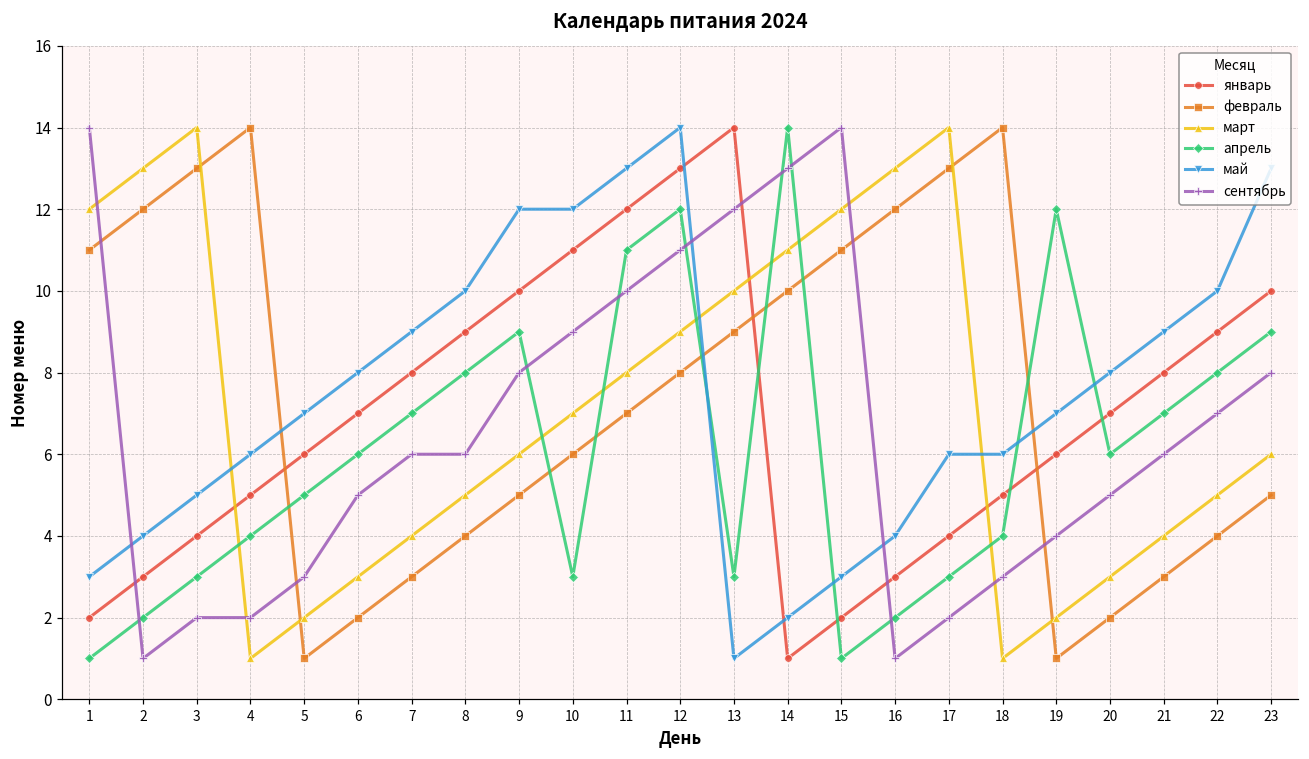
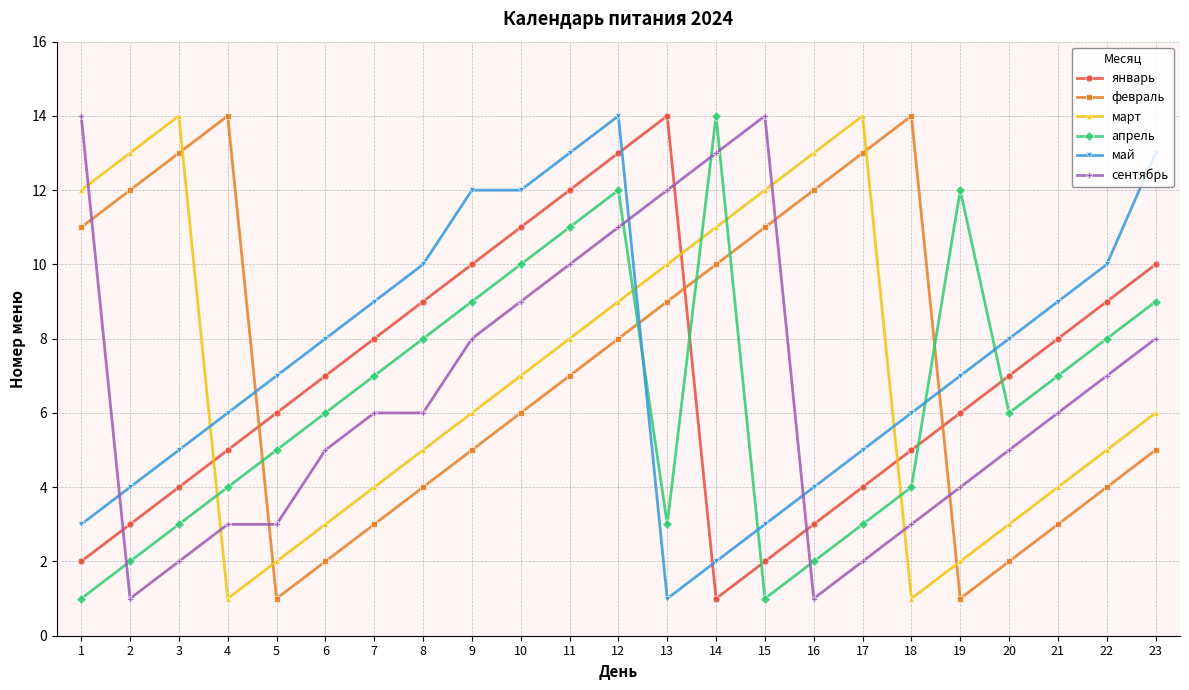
сентябрь, 4: 2 -> 3
апрель, 10: 3 -> 10
май, 17: 6 -> 5
